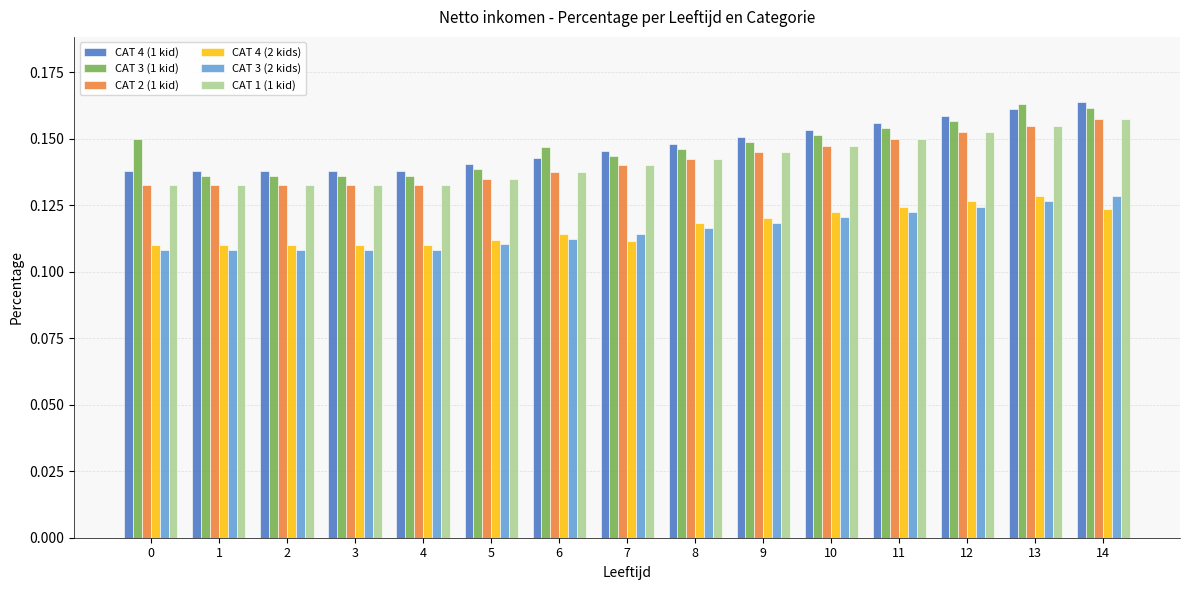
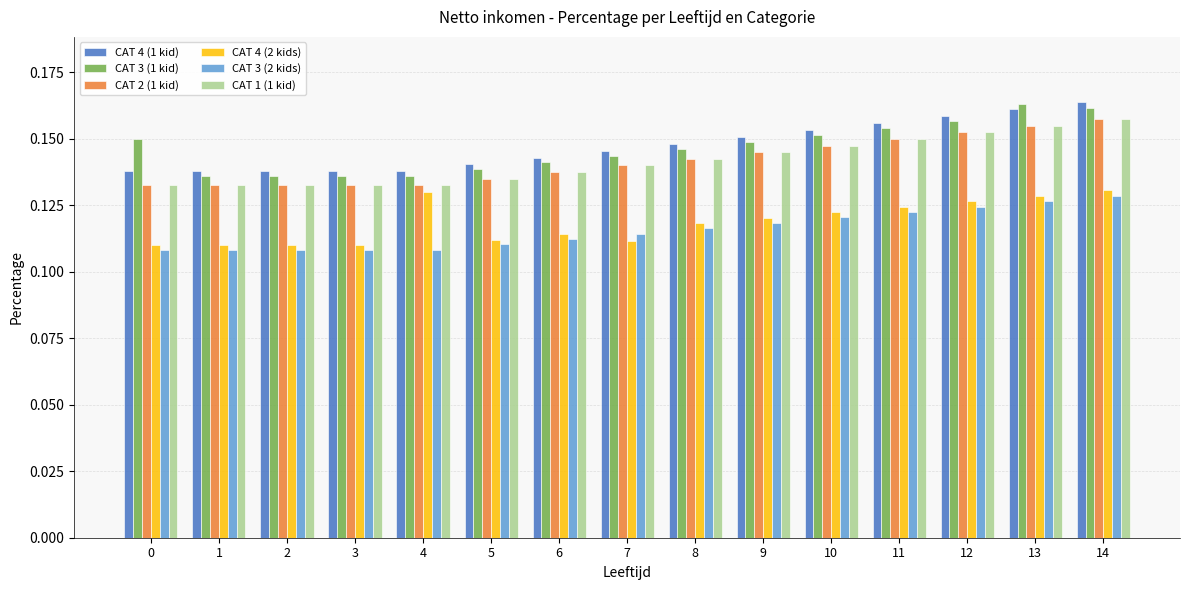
CAT 4 (2 kids), 4: 0.11 -> 0.13
CAT 3 (1 kid), 6: 0.147 -> 0.141
CAT 4 (2 kids), 14: 0.124 -> 0.131
